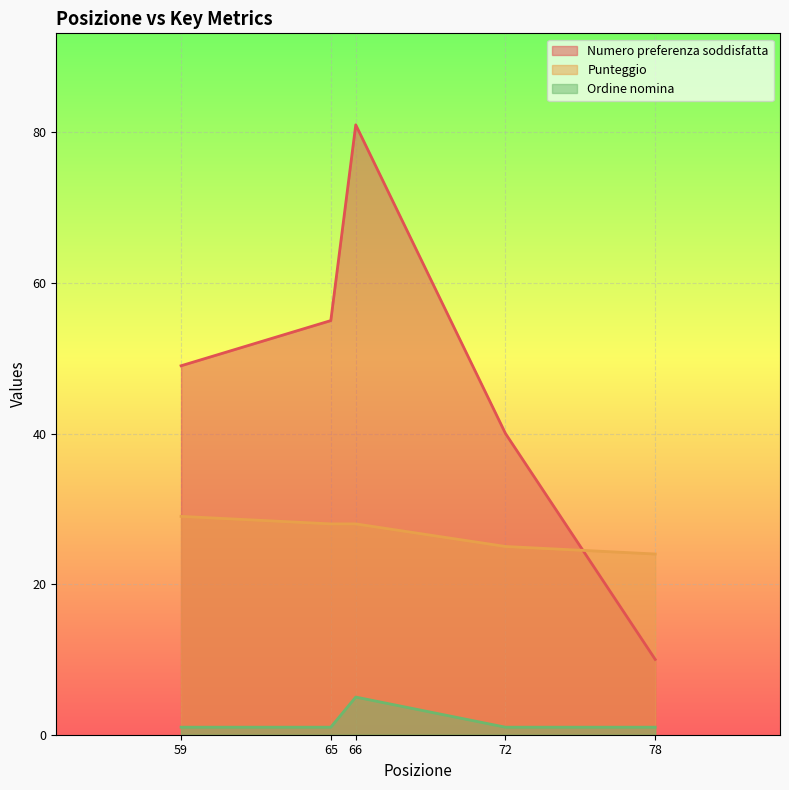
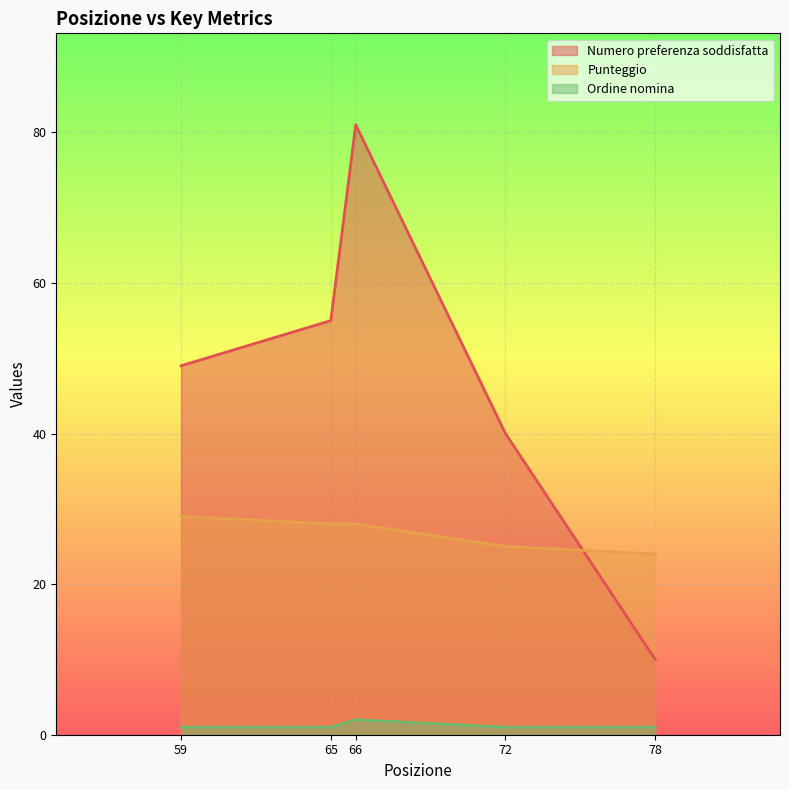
Ordine nomina, 66: 5 -> 2
